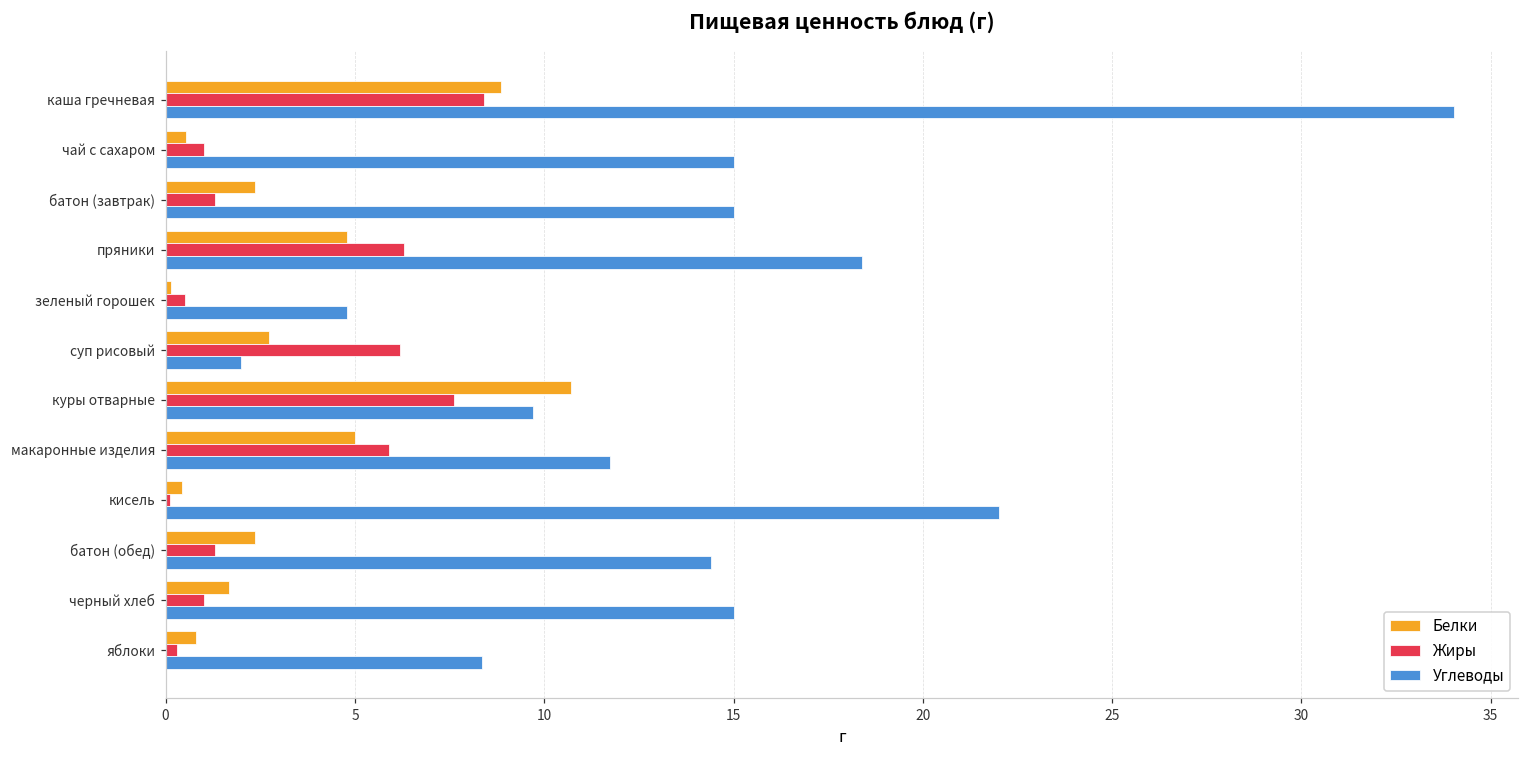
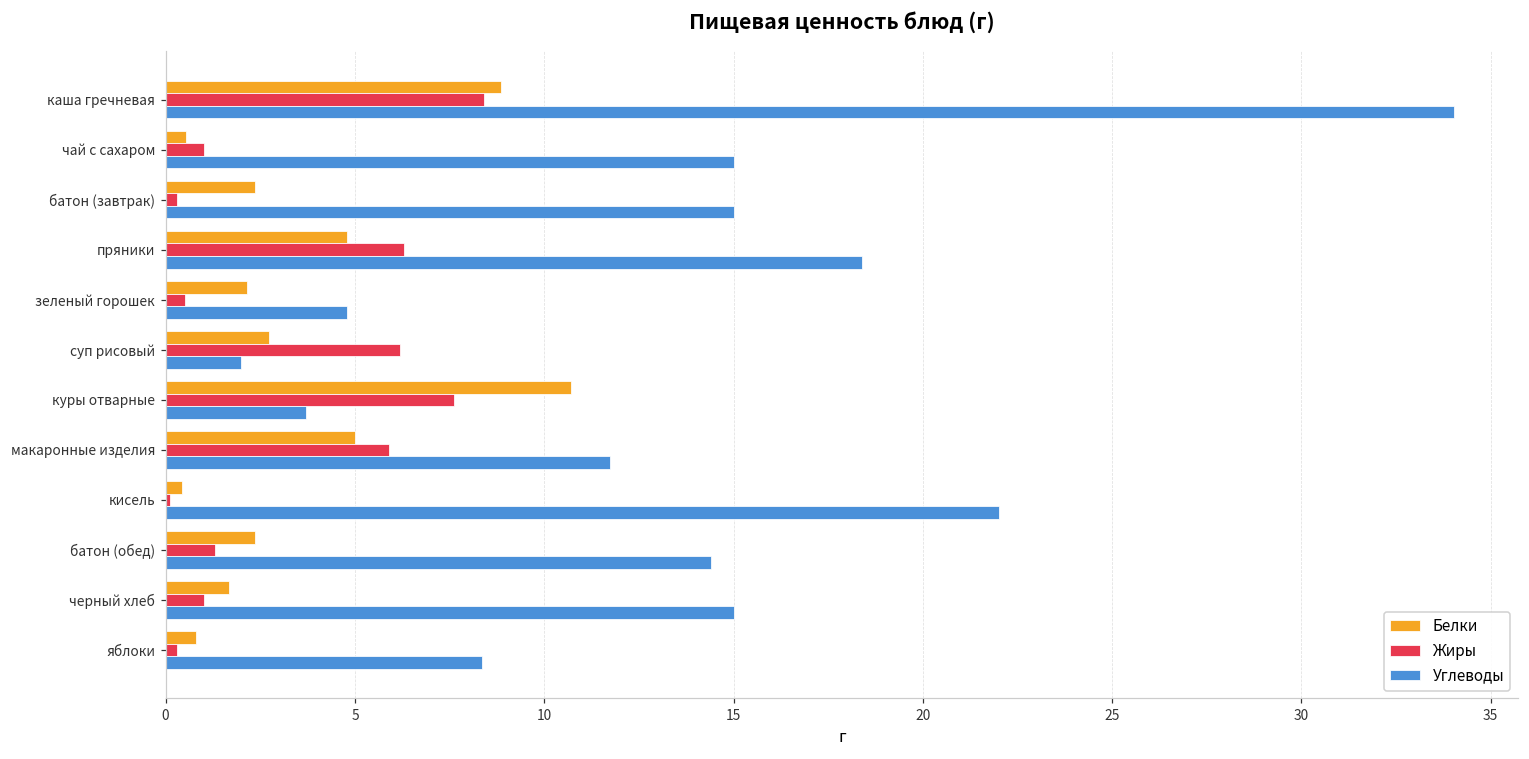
Жиры, батон (завтрак): 1.3 -> 0.3
Белки, зеленый горошек: 0.1 -> 2.2
Углеводы, куры отварные: 9.7 -> 3.7
